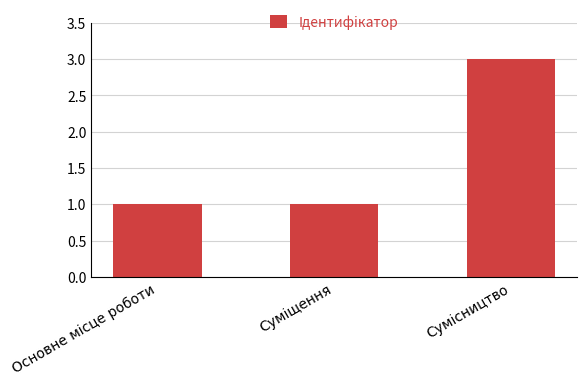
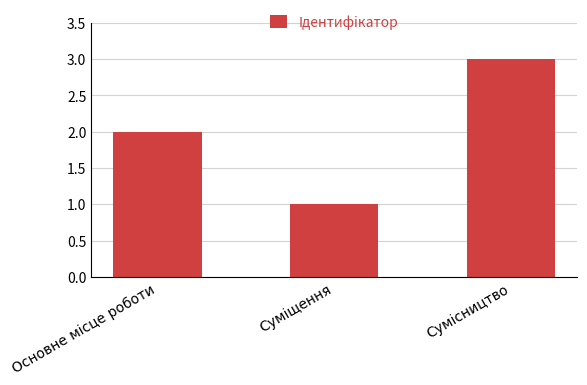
Основне місце роботи: 1 -> 2
